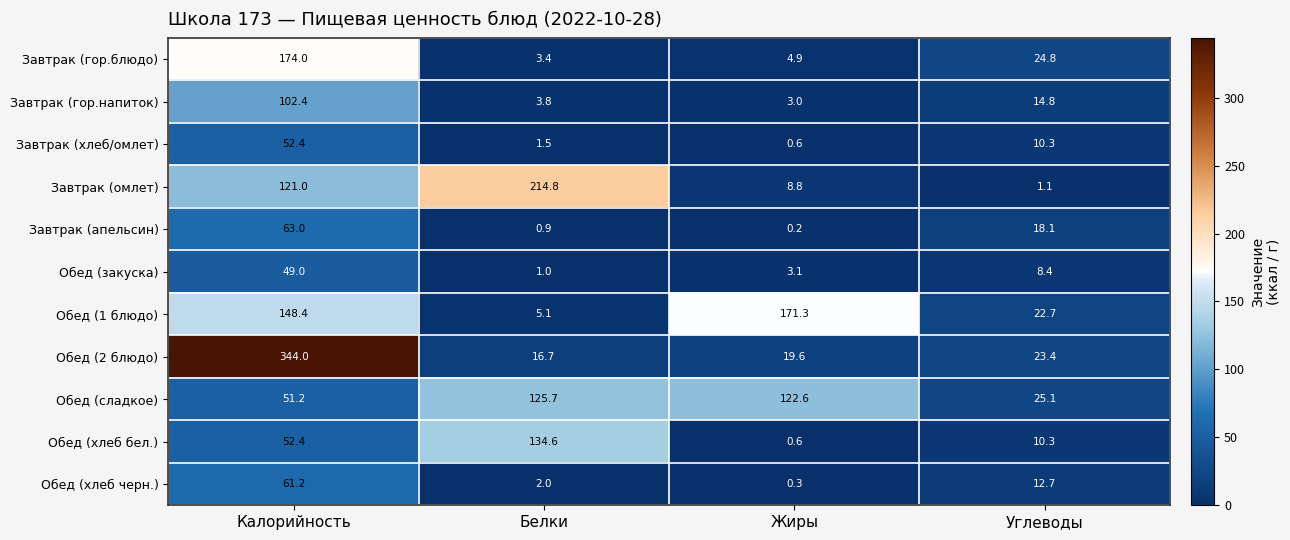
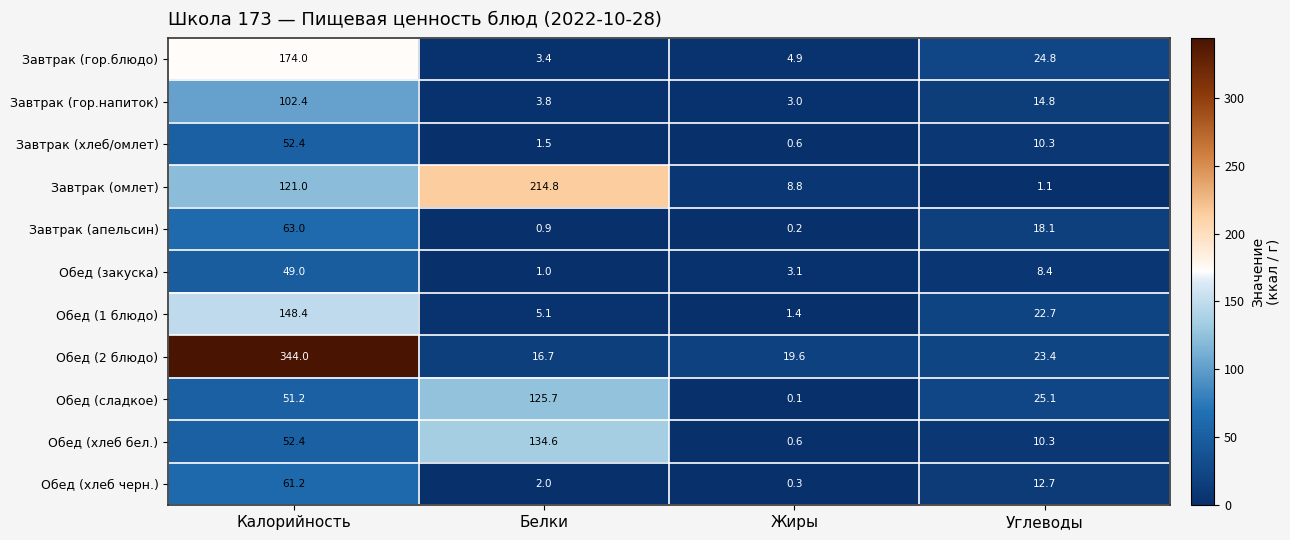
Обед (1 блюдо), Жиры: 171.3 -> 1.4
Обед (сладкое), Жиры: 122.6 -> 0.1
